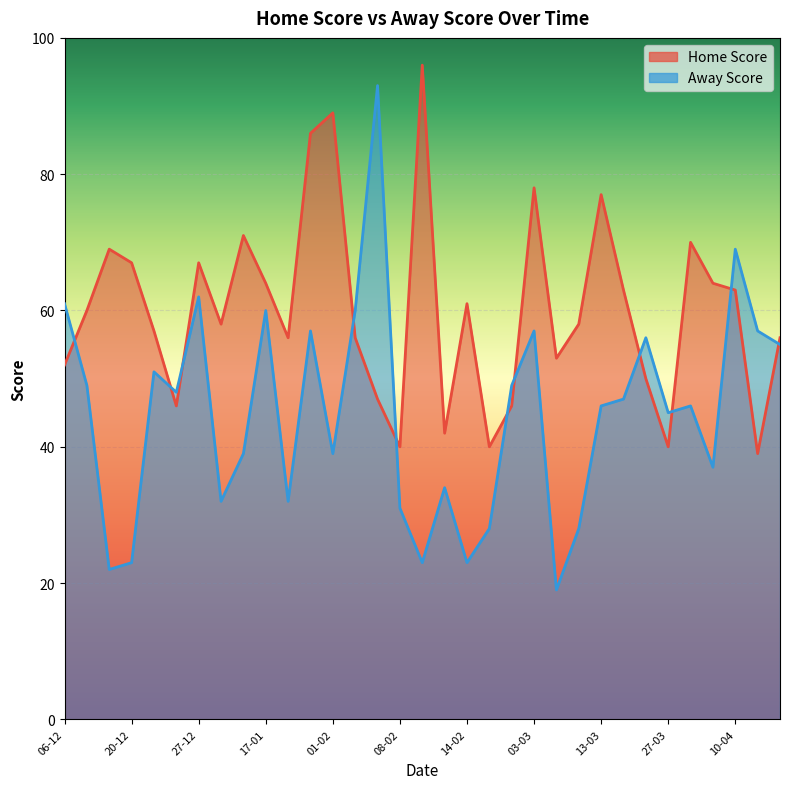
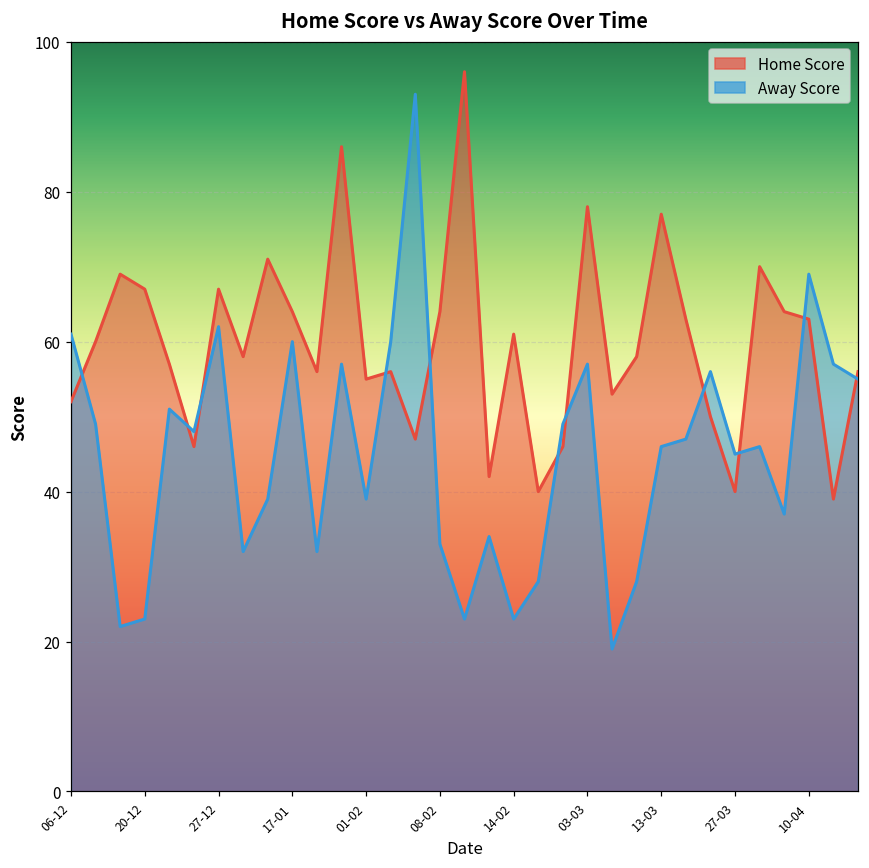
Home Score, 01-02: 89 -> 55
Home Score, 08-02: 40 -> 64
Away Score, 08-02: 31 -> 33
